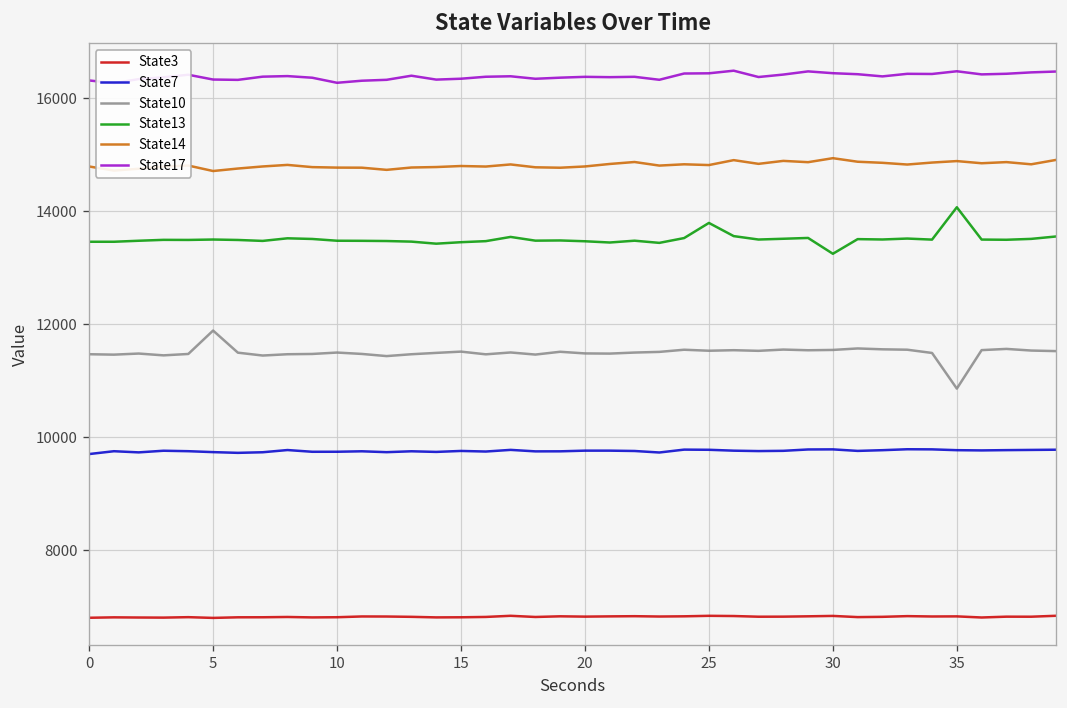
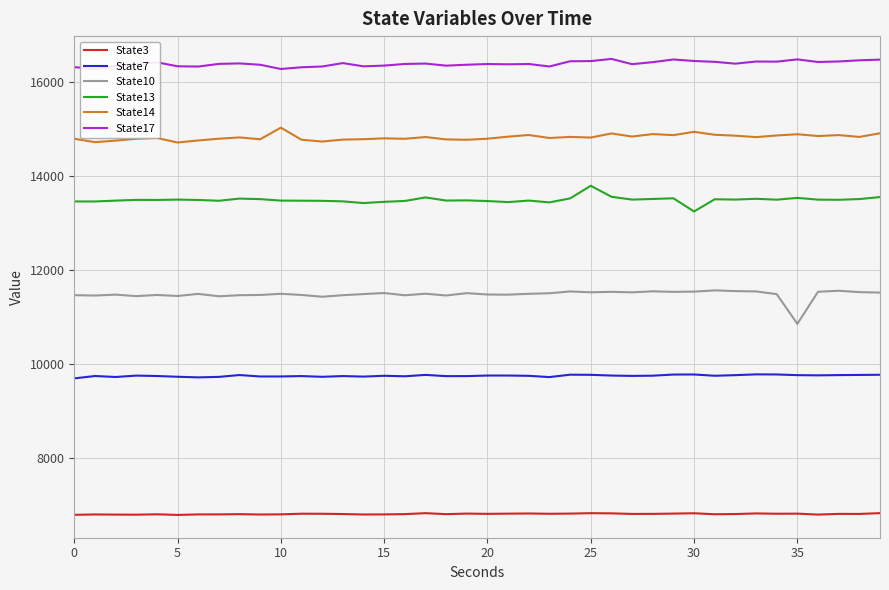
State10, 5: 11900 -> 11500
State14, 10: 14800 -> 15000
State13, 35: 14100 -> 13500
